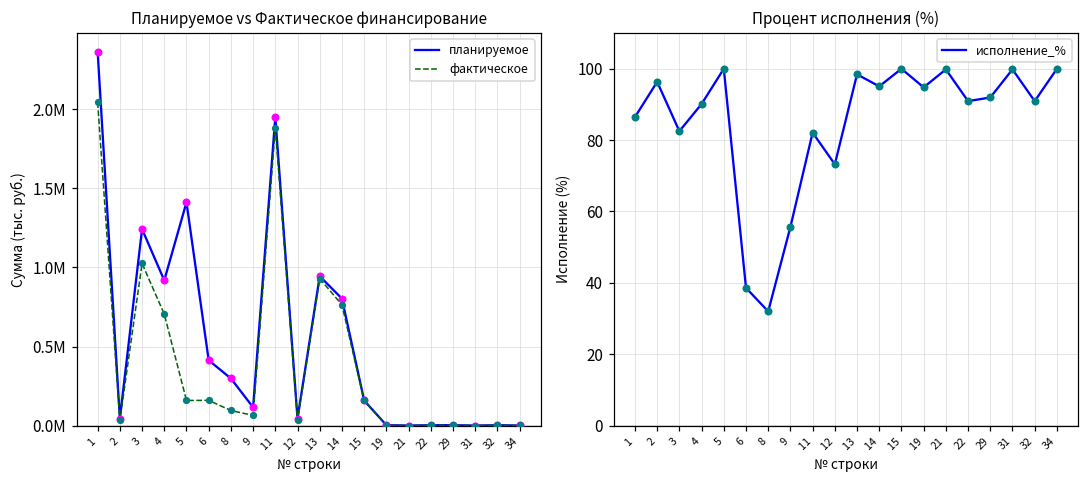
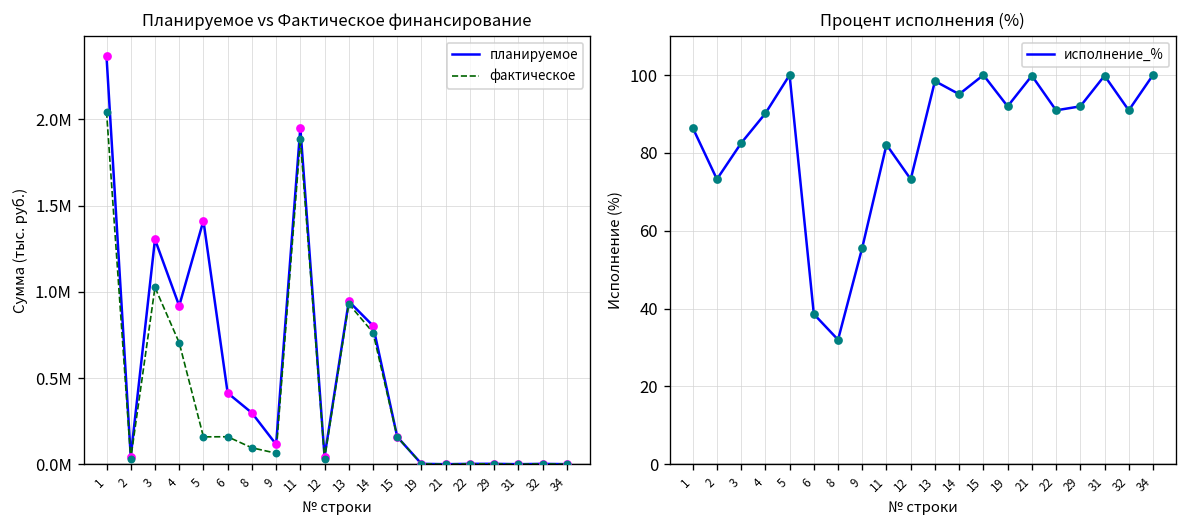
Планируемое vs Фактическое финансирование, планируемое, 3: 1.24М -> 1.30М
Процент исполнения (%), 2: 96 -> 73
Процент исполнения (%), 19: 95 -> 92
